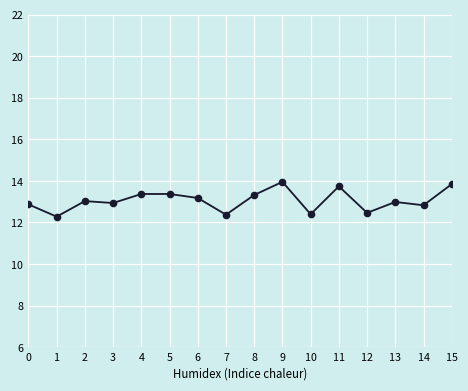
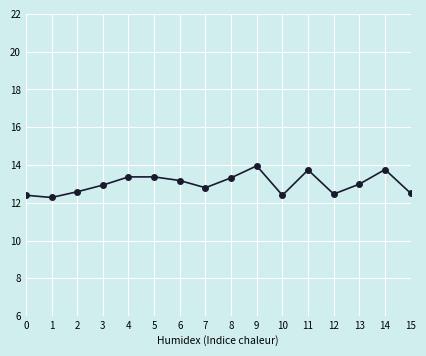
0: 12.9 -> 12.4
2: 13.0 -> 12.6
7: 12.4 -> 12.8
14: 12.8 -> 13.8
15: 13.8 -> 12.5
